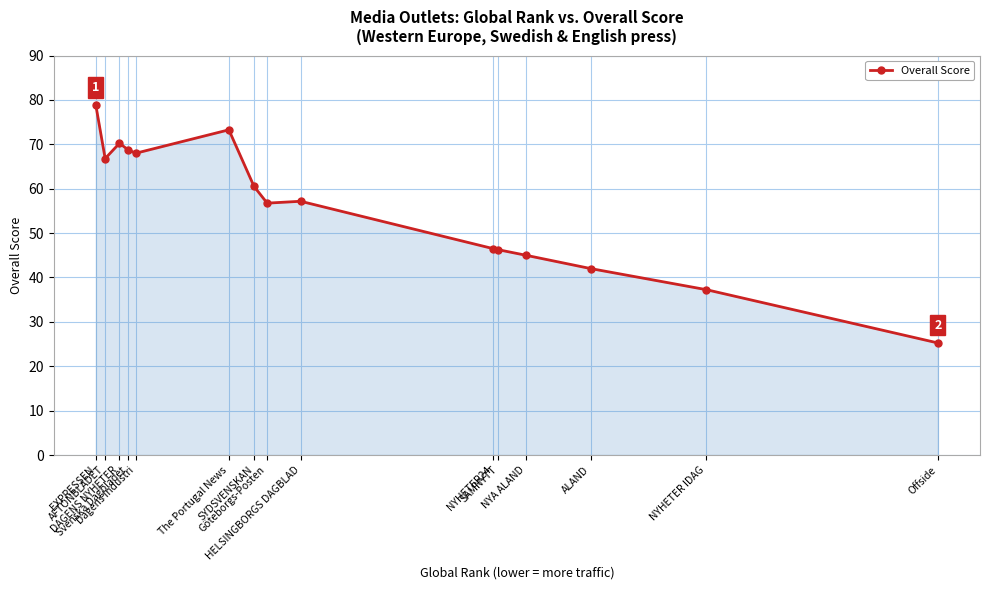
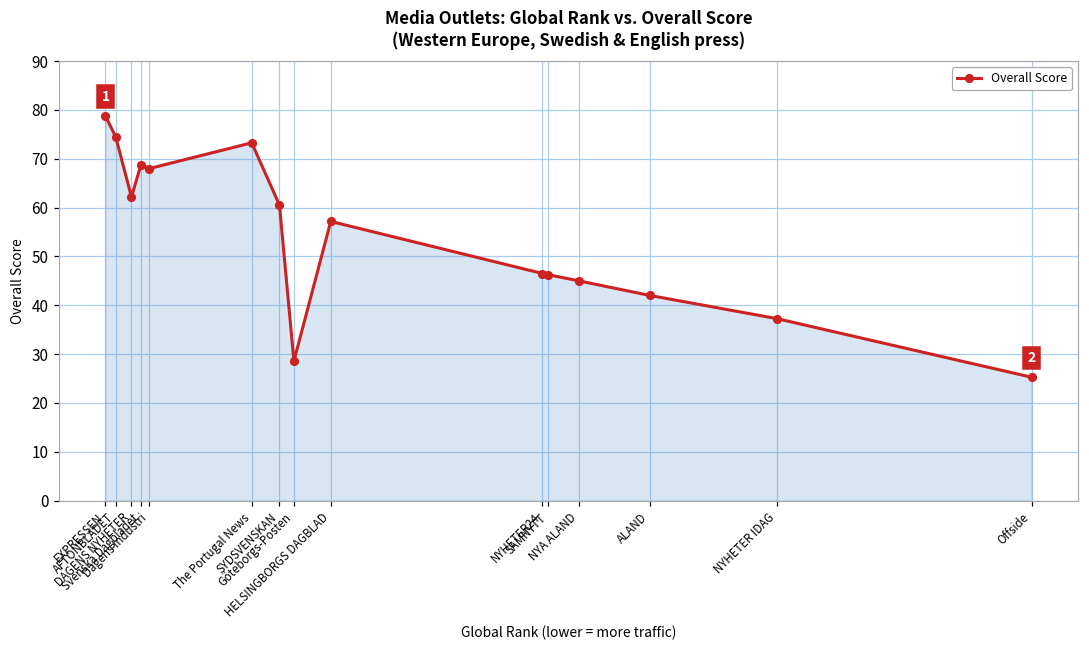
AFTONBLADET: 67 -> 75
DAGENS NYHETER: 70 -> 62
Göteborgs-Posten: 57 -> 29
